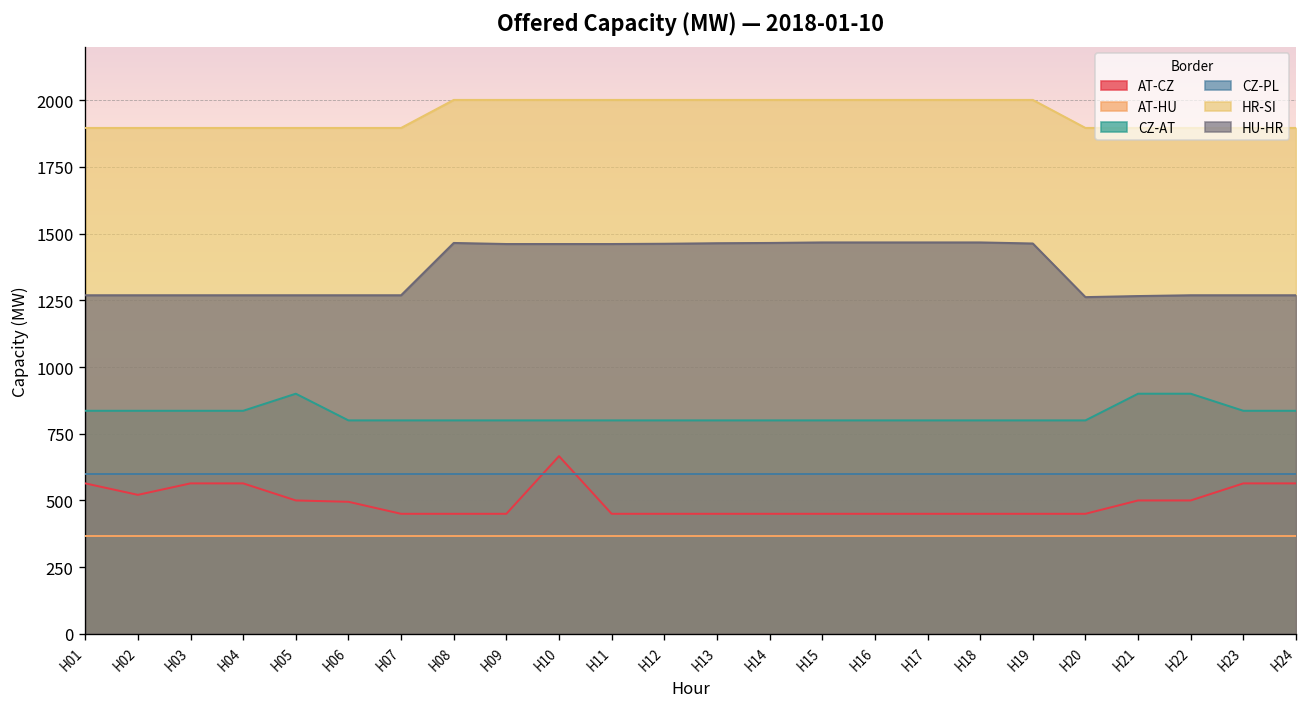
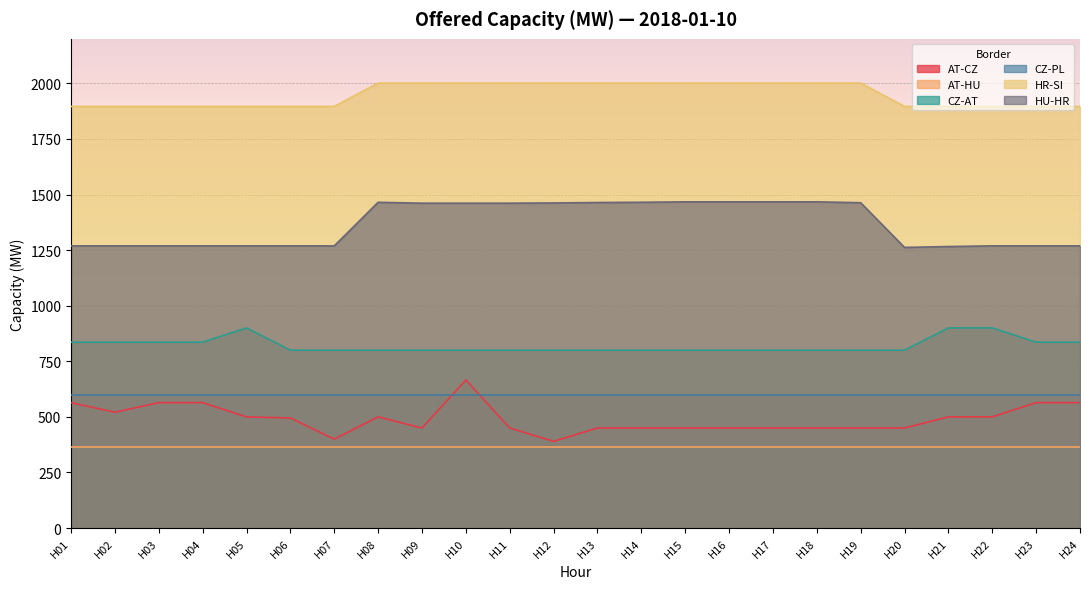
AT-CZ, H07: 450 -> 400
AT-CZ, H08: 450 -> 500
AT-CZ, H12: 450 -> 390
